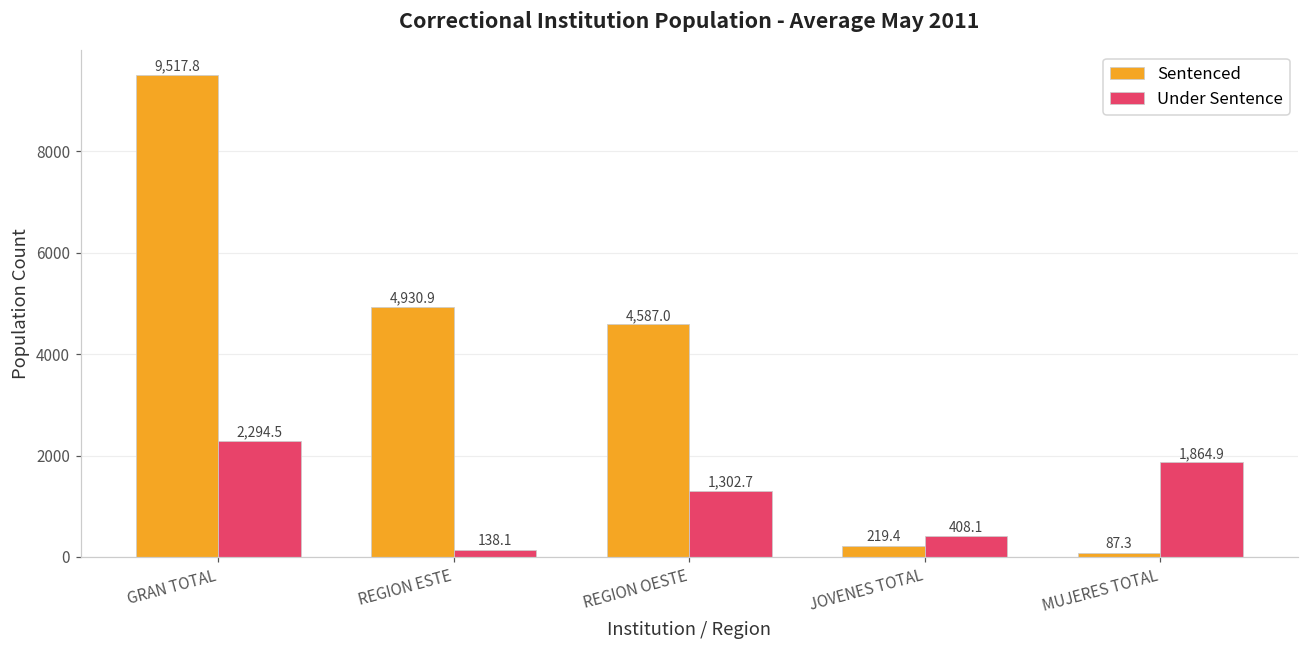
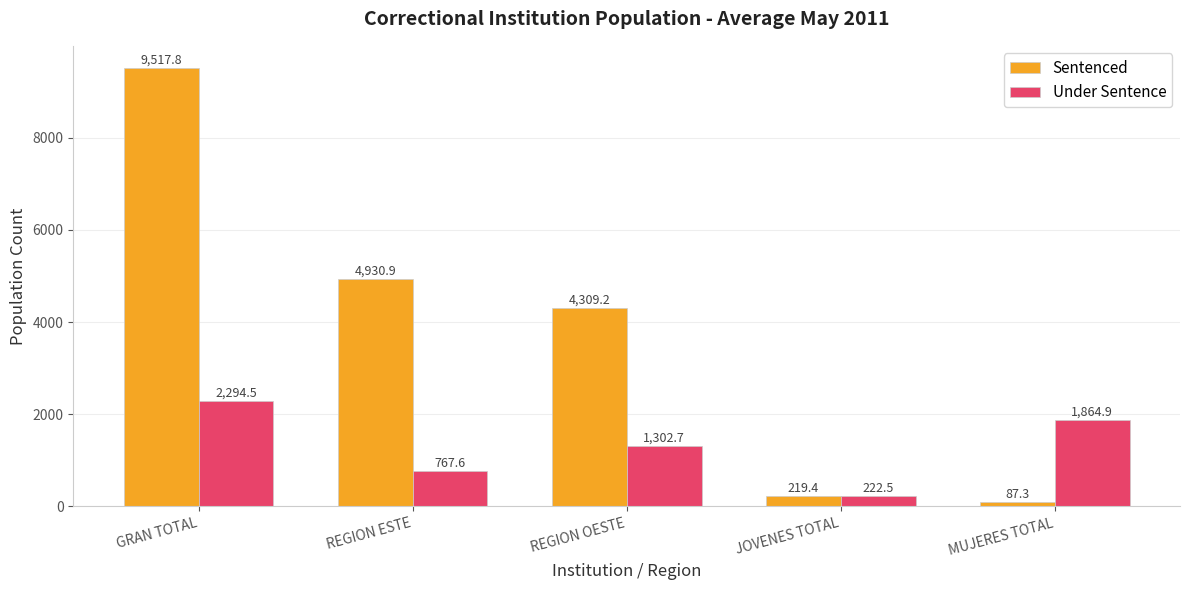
Under Sentence, REGION ESTE: 138.1 -> 767.6
Sentenced, REGION OESTE: 4,587.0 -> 4,309.2
Under Sentence, JOVENES TOTAL: 408.1 -> 222.5
